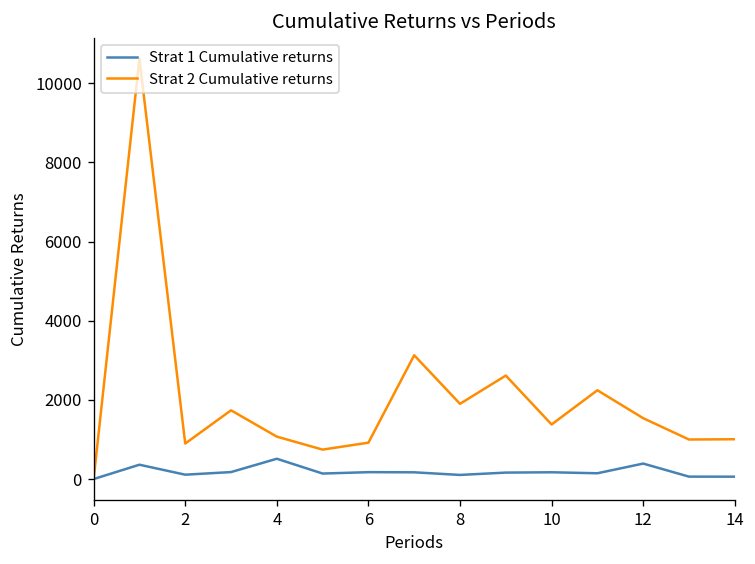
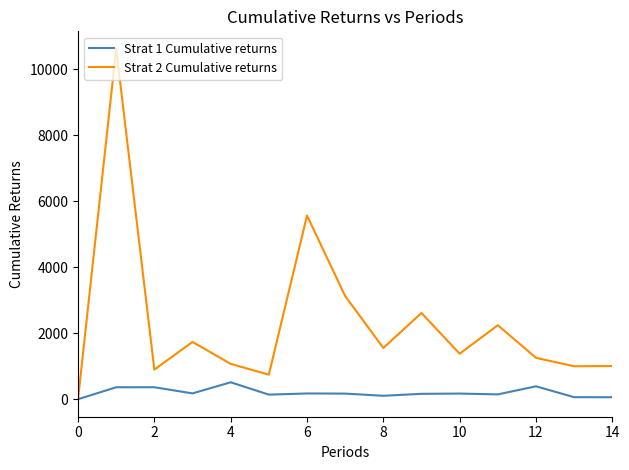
Strat 1 Cumulative returns, 2: 100 -> 400
Strat 2 Cumulative returns, 6: 900 -> 5600
Strat 2 Cumulative returns, 8: 1900 -> 1600
Strat 2 Cumulative returns, 12: 1500 -> 1300
